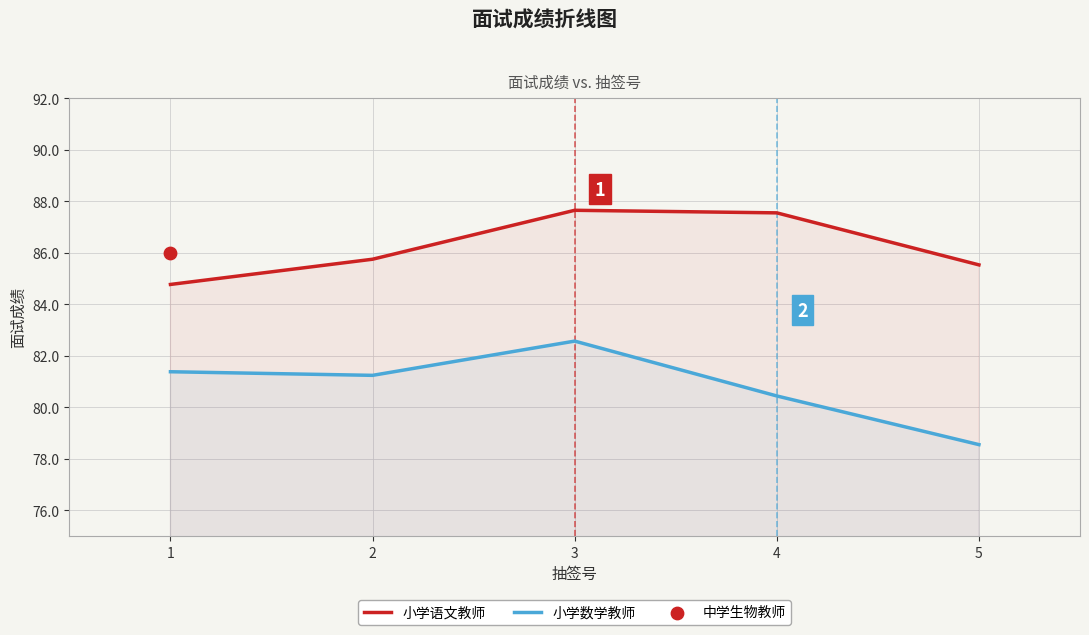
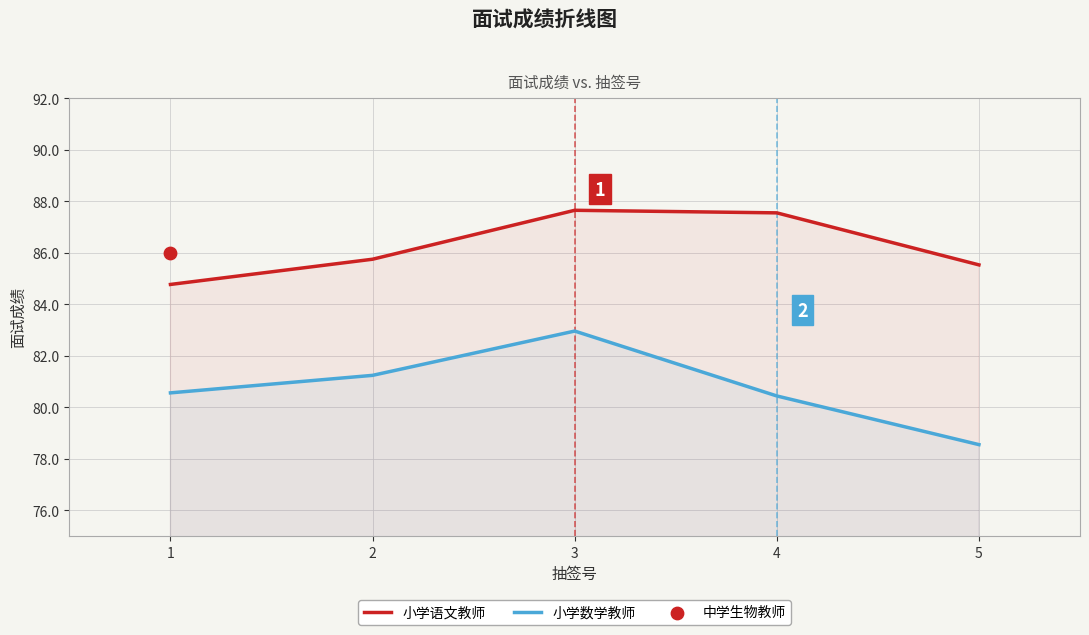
小学数学教师, 1: 81.4 -> 80.6
小学数学教师, 3: 82.6 -> 83.0
